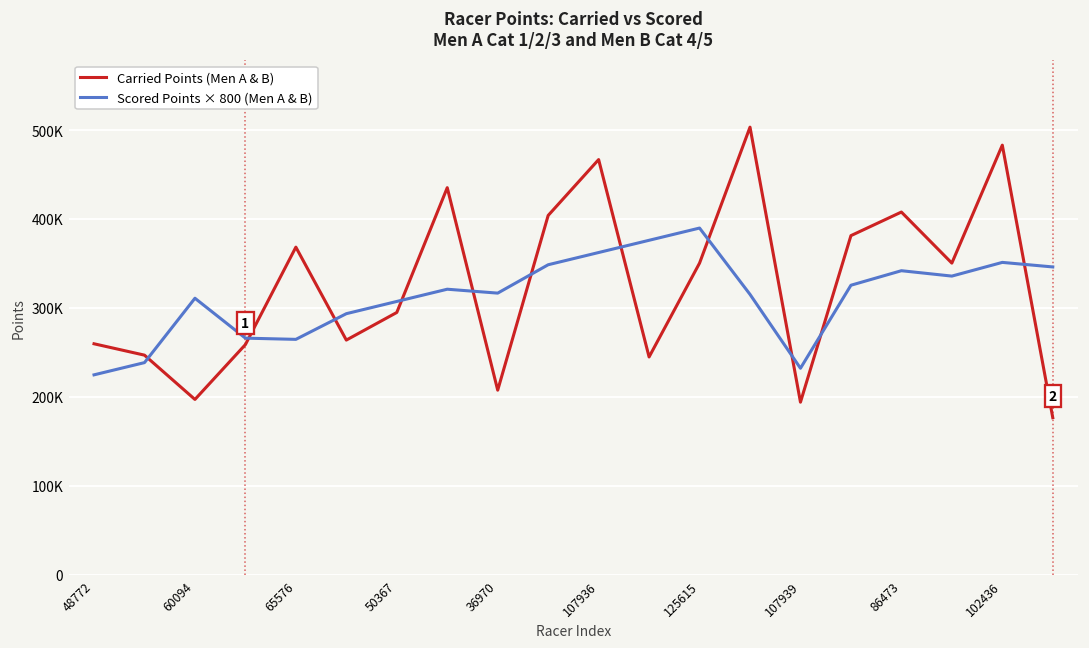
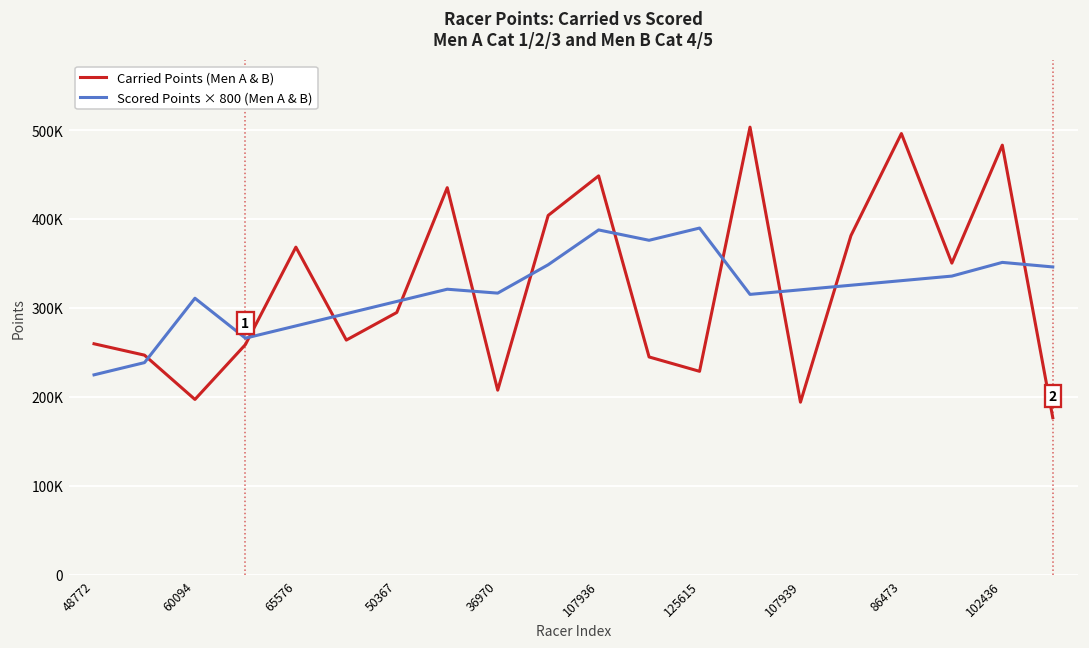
Scored Points × 800 (Men A & B), 65576: 260000 -> 280000
Carried Points (Men A & B), 107936: 470000 -> 450000
Scored Points × 800 (Men A & B), 107936: 360000 -> 390000
Carried Points (Men A & B), 125615: 350000 -> 230000
Scored Points × 800 (Men A & B), 107939: 230000 -> 320000
Carried Points (Men A & B), 86473: 410000 -> 500000
Scored Points × 800 (Men A & B), 86473: 340000 -> 330000
